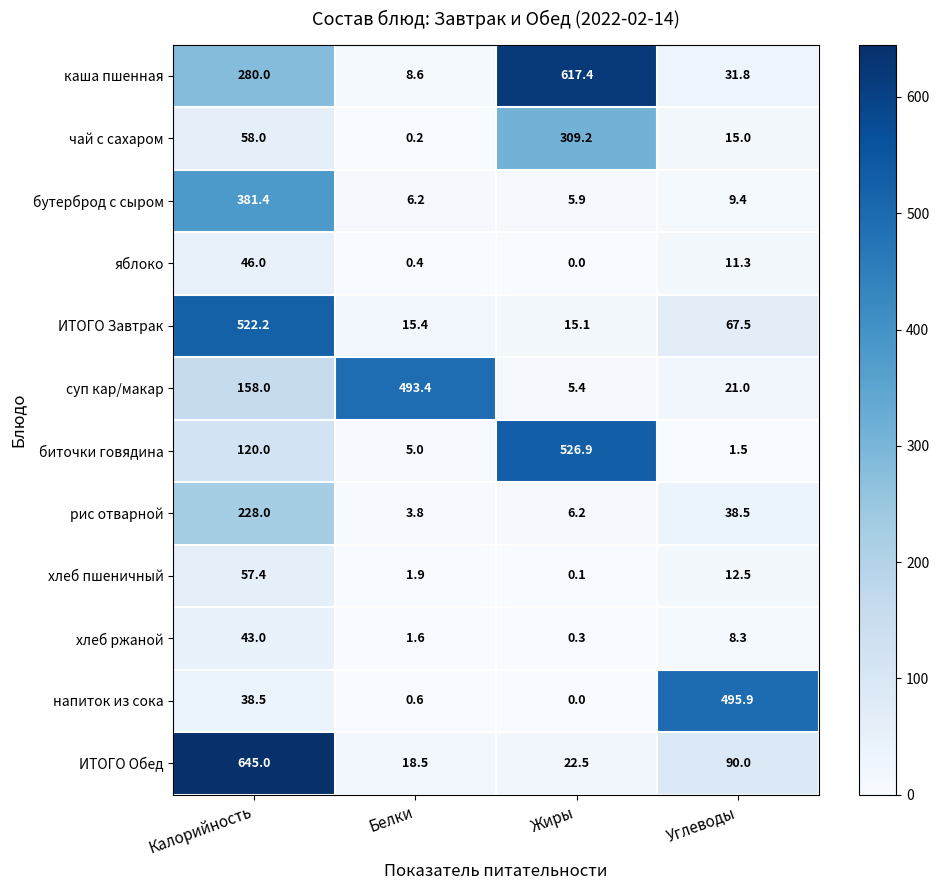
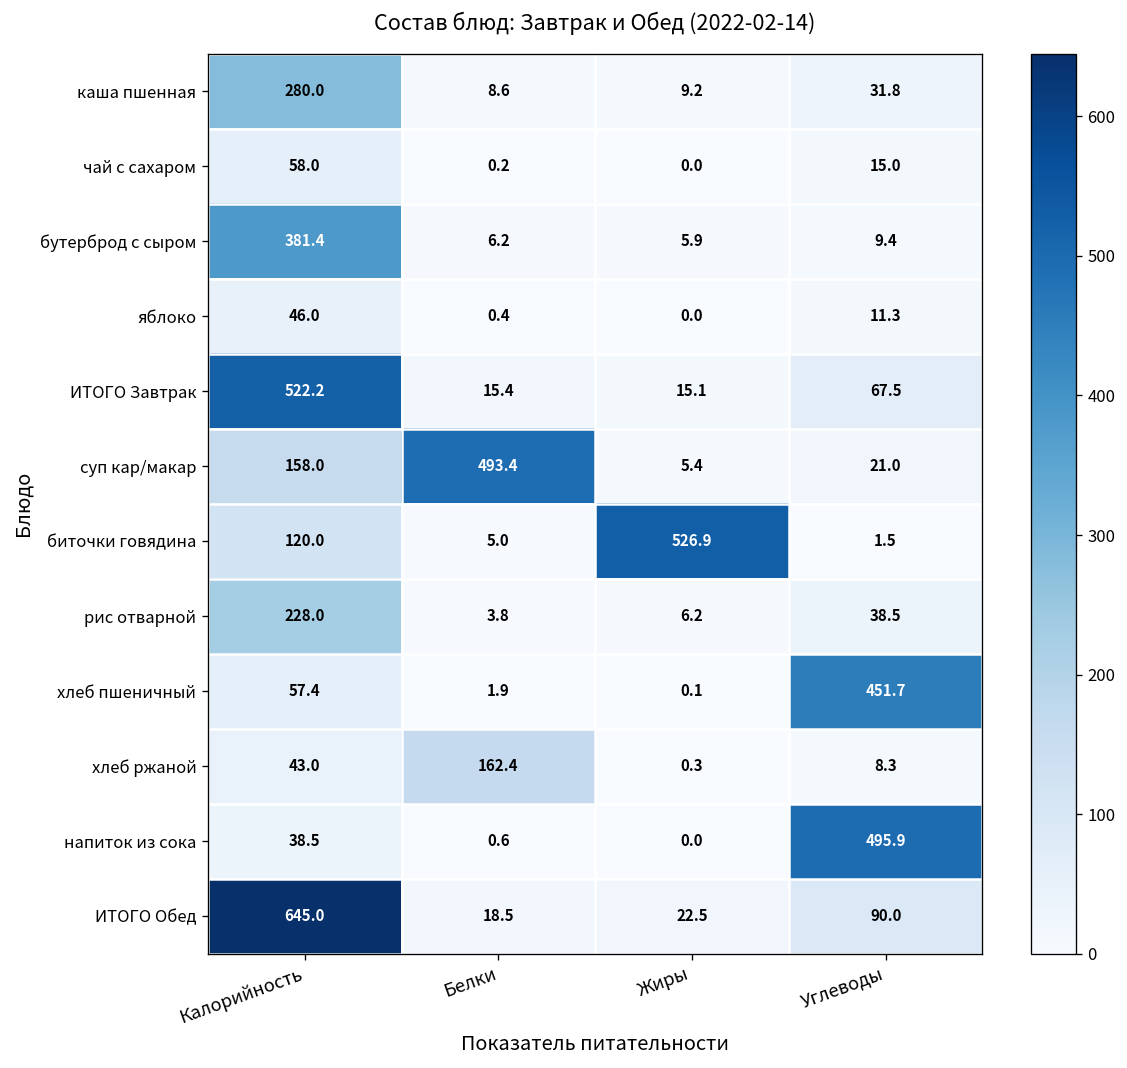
каша пшенная, Жиры: 617.4 -> 9.2
чай с сахаром, Жиры: 309.2 -> 0.0
хлеб пшеничный, Углеводы: 12.5 -> 451.7
хлеб ржаной, Белки: 1.6 -> 162.4
